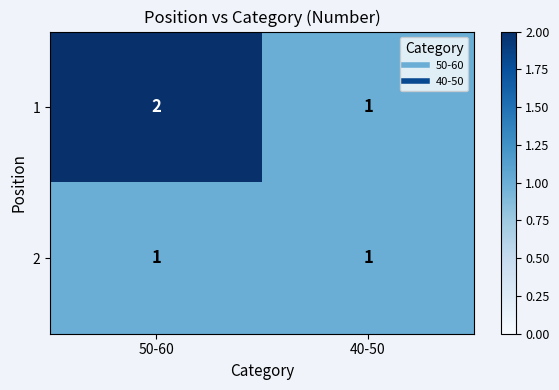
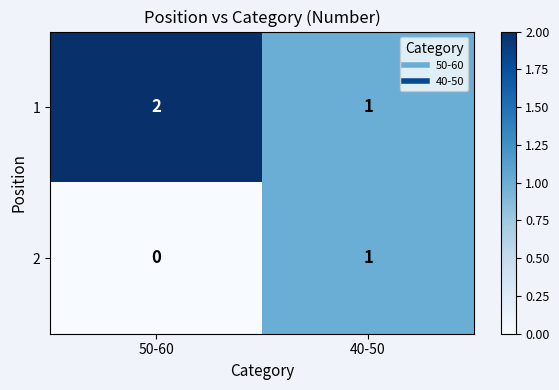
2, 50-60: 1 -> 0
